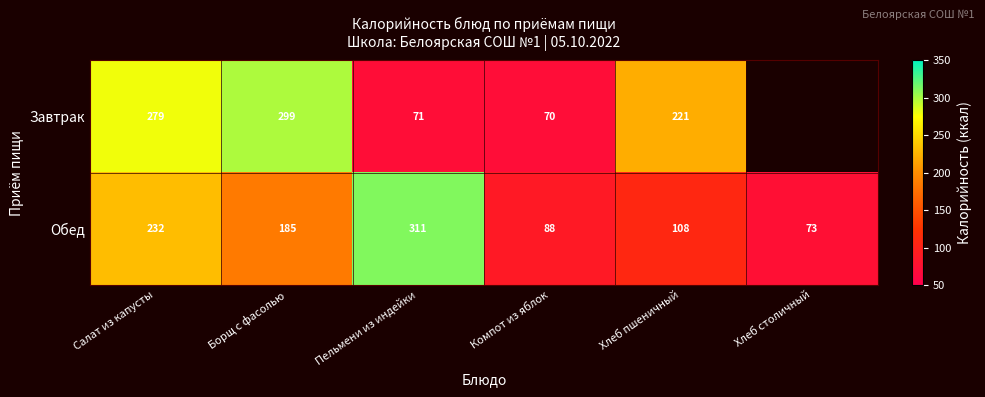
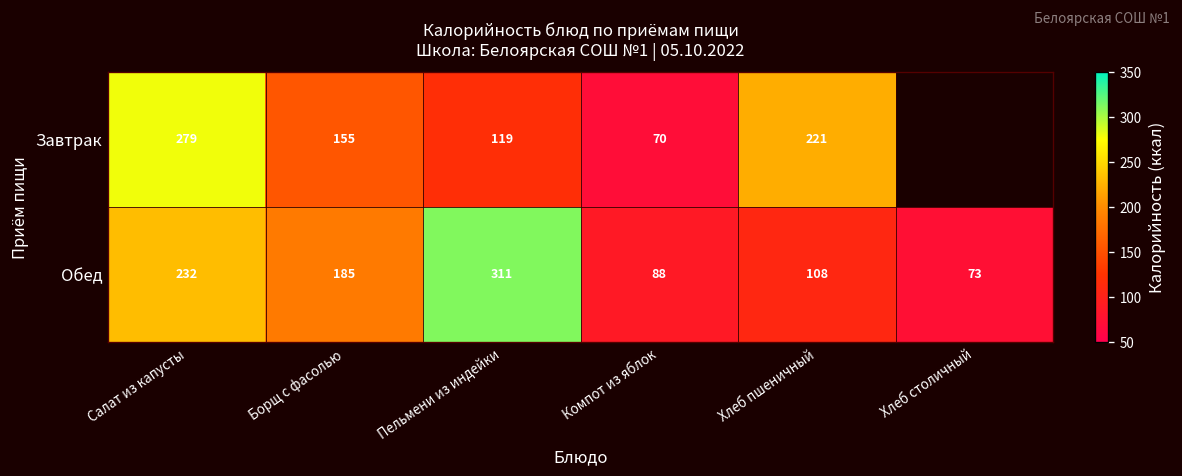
Завтрак, Борщ с фасолью: 299 -> 155
Завтрак, Пельмени из индейки: 71 -> 119
